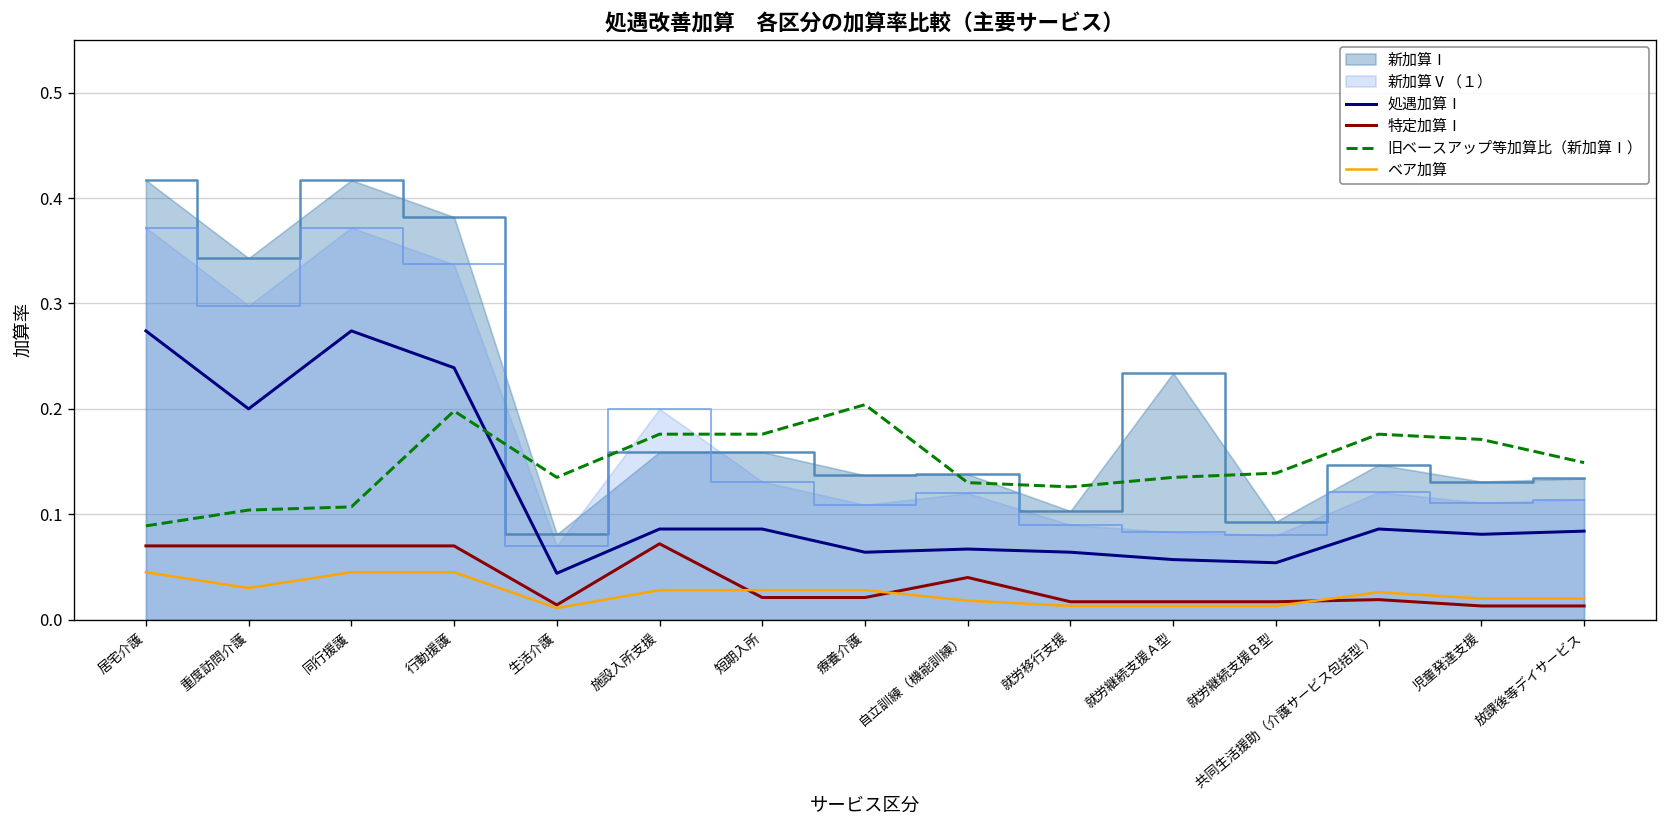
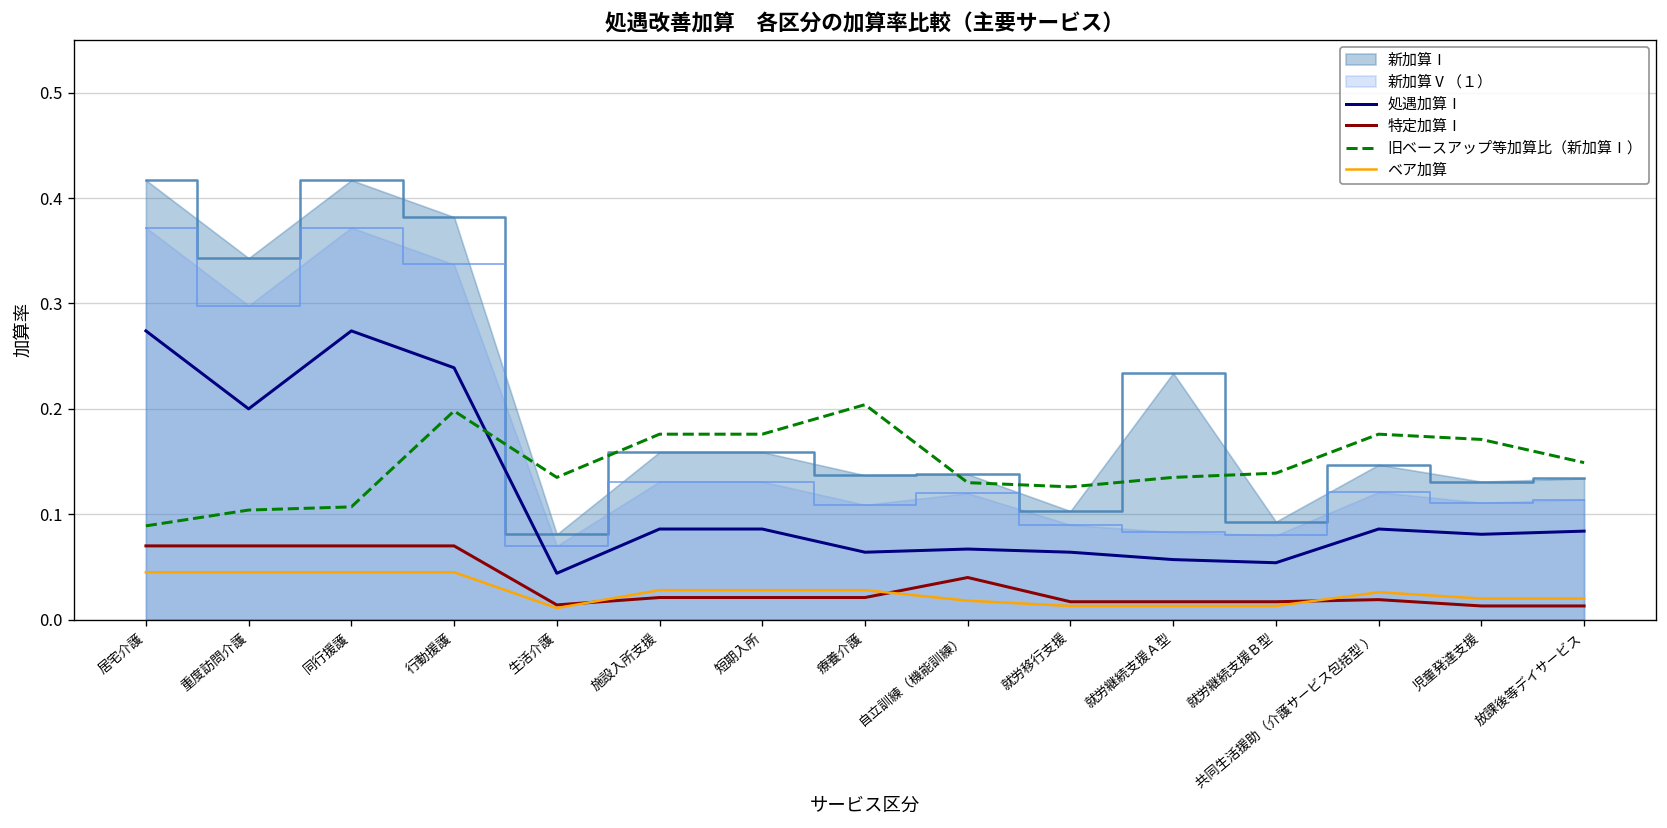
ベア加算, 重度訪問介護: 0.03 -> 0.05
新加算Ⅴ（１）, 施設入所支援: 0.20 -> 0.13
特定加算Ⅰ, 施設入所支援: 0.07 -> 0.02
